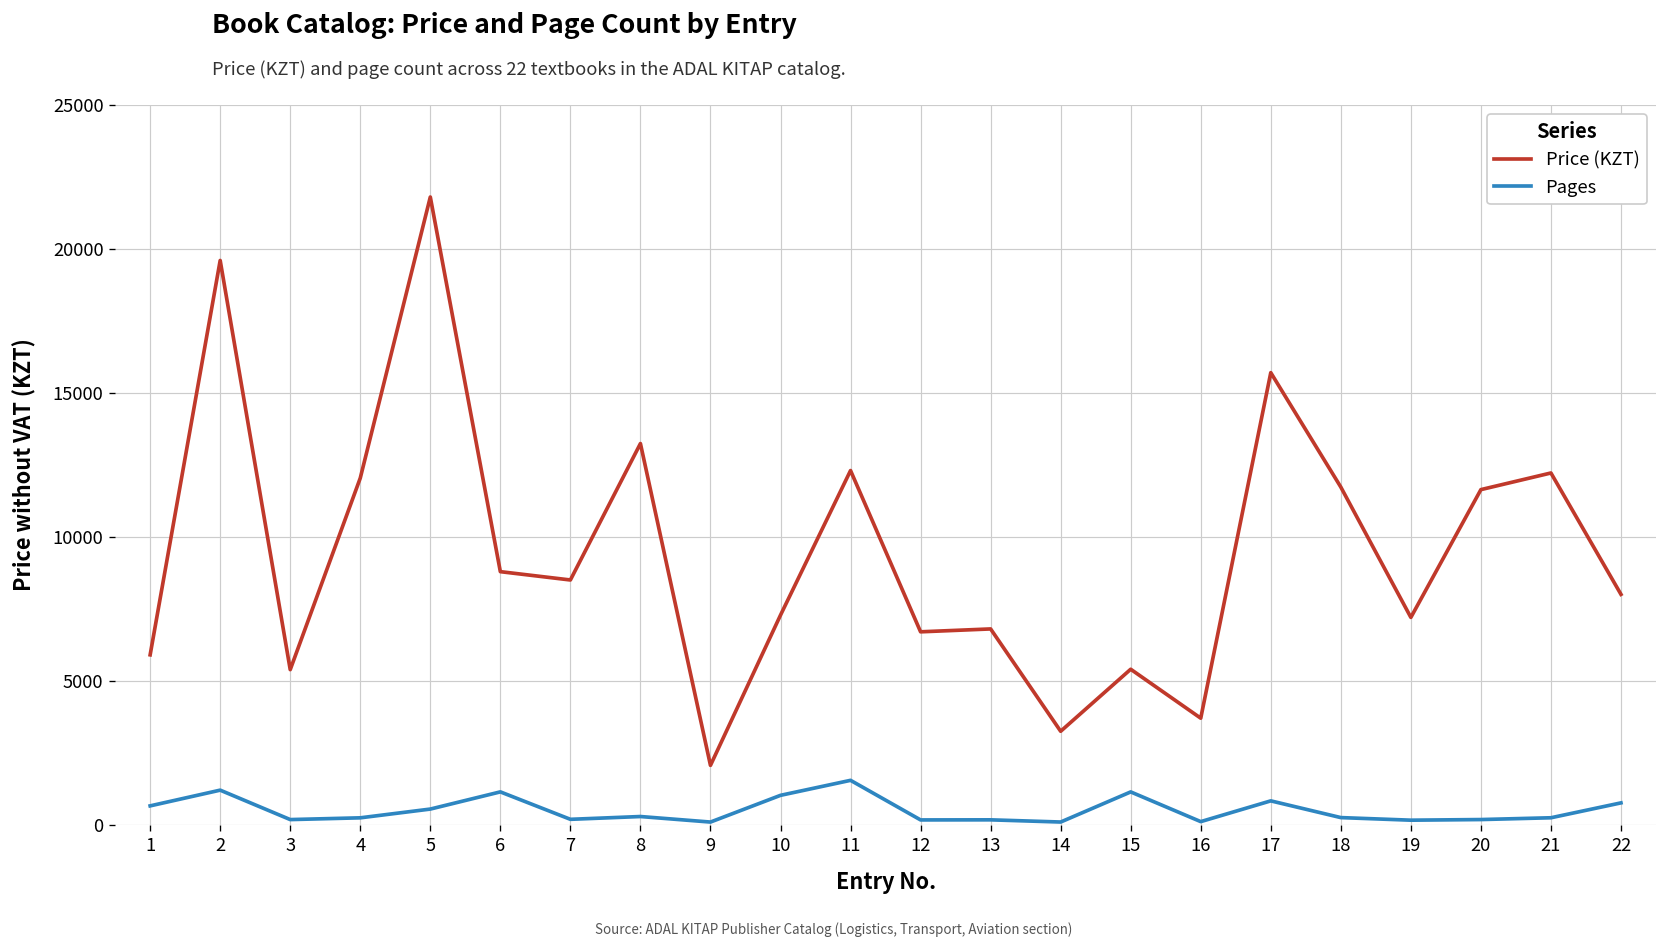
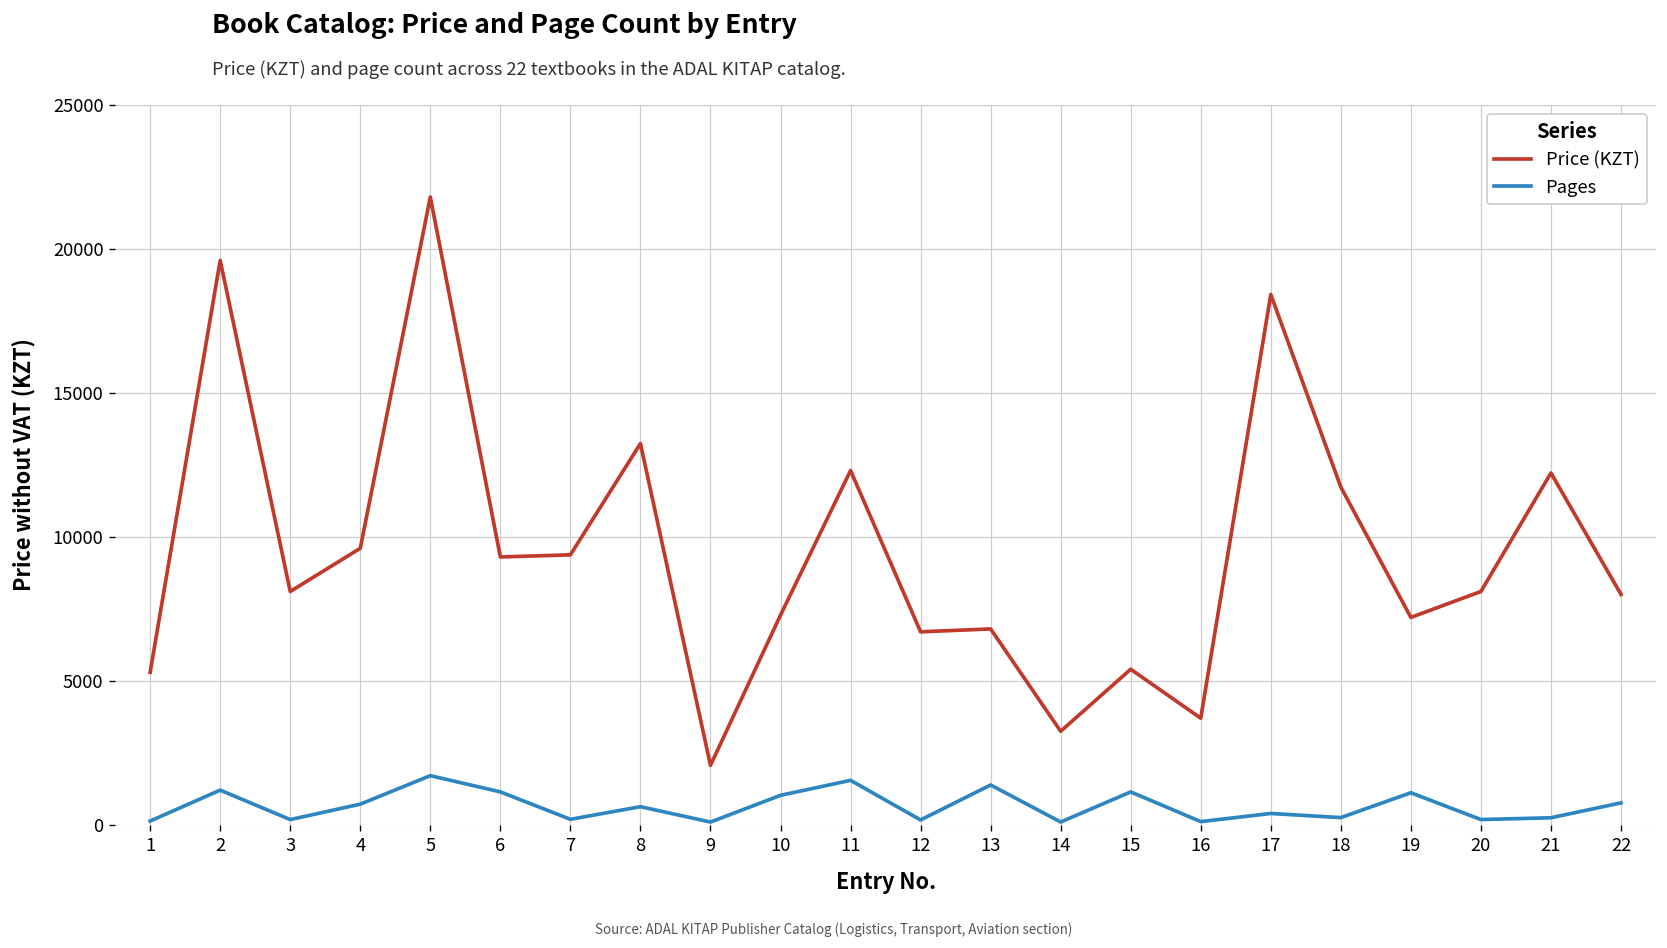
Price (KZT), 1: 5900 -> 5300
Pages, 1: 700 -> 100
Price (KZT), 3: 5400 -> 8100
Price (KZT), 4: 12000 -> 9600
Pages, 4: 200 -> 700
Pages, 5: 500 -> 1700
Price (KZT), 6: 8800 -> 9300
Price (KZT), 7: 8500 -> 9400
Pages, 8: 300 -> 600
Pages, 13: 200 -> 1400
Price (KZT), 17: 15700 -> 18400
Pages, 17: 800 -> 400
Pages, 19: 200 -> 1100
Price (KZT), 20: 11600 -> 8100
